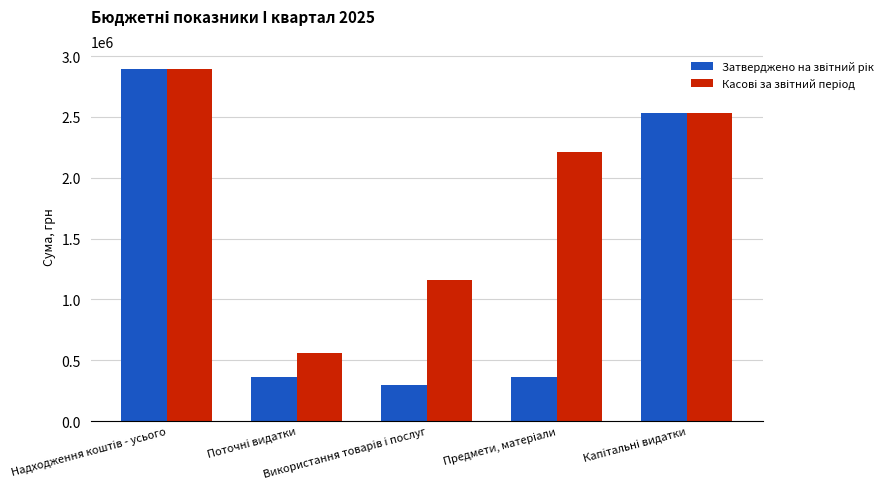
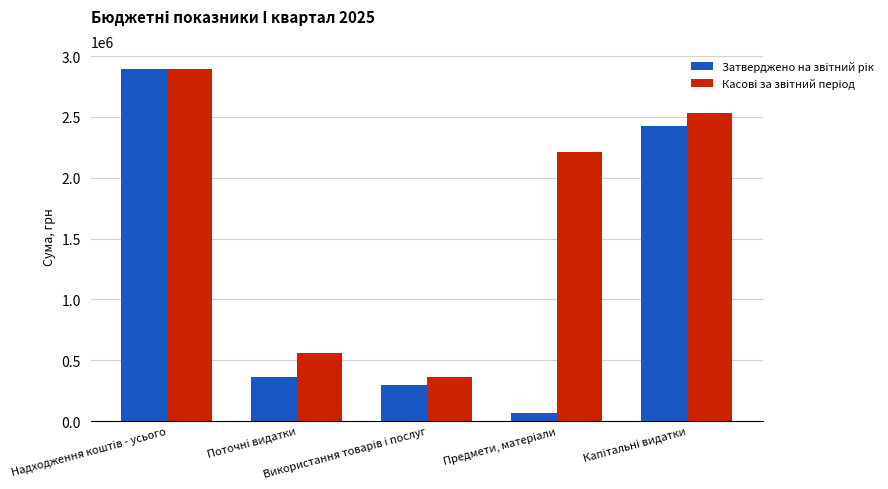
Касові за звітний період, Використання товарів і послуг: 1160000 -> 360000
Затверджено на звітний рік, Предмети, матеріали: 360000 -> 70000
Затверджено на звітний рік, Капітальні видатки: 2540000 -> 2430000
